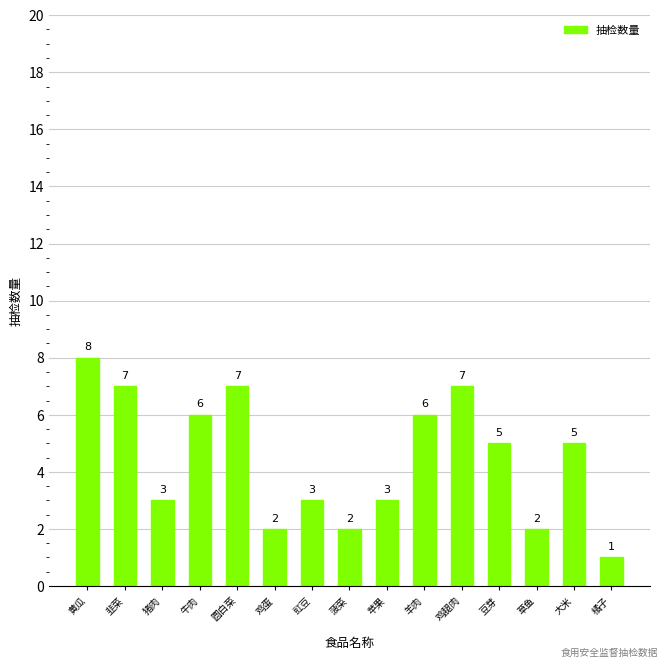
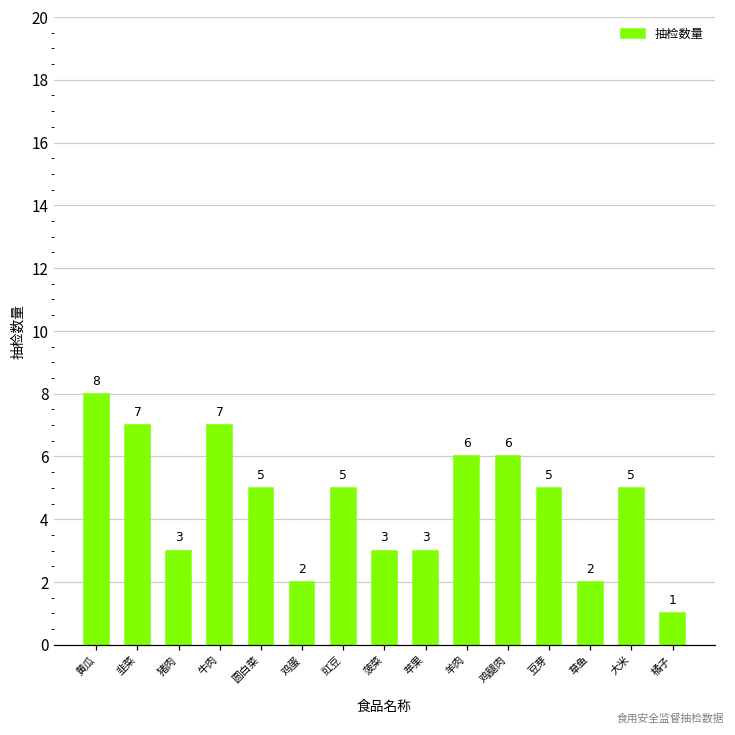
牛肉: 6 -> 7
圆白菜: 7 -> 5
豇豆: 3 -> 5
菠菜: 2 -> 3
鸡腿肉: 7 -> 6
